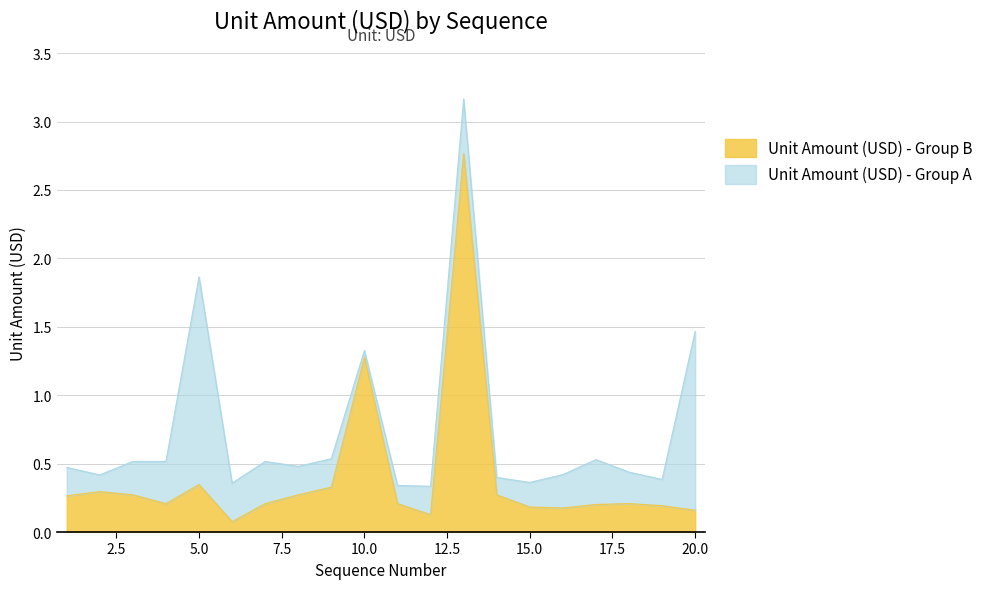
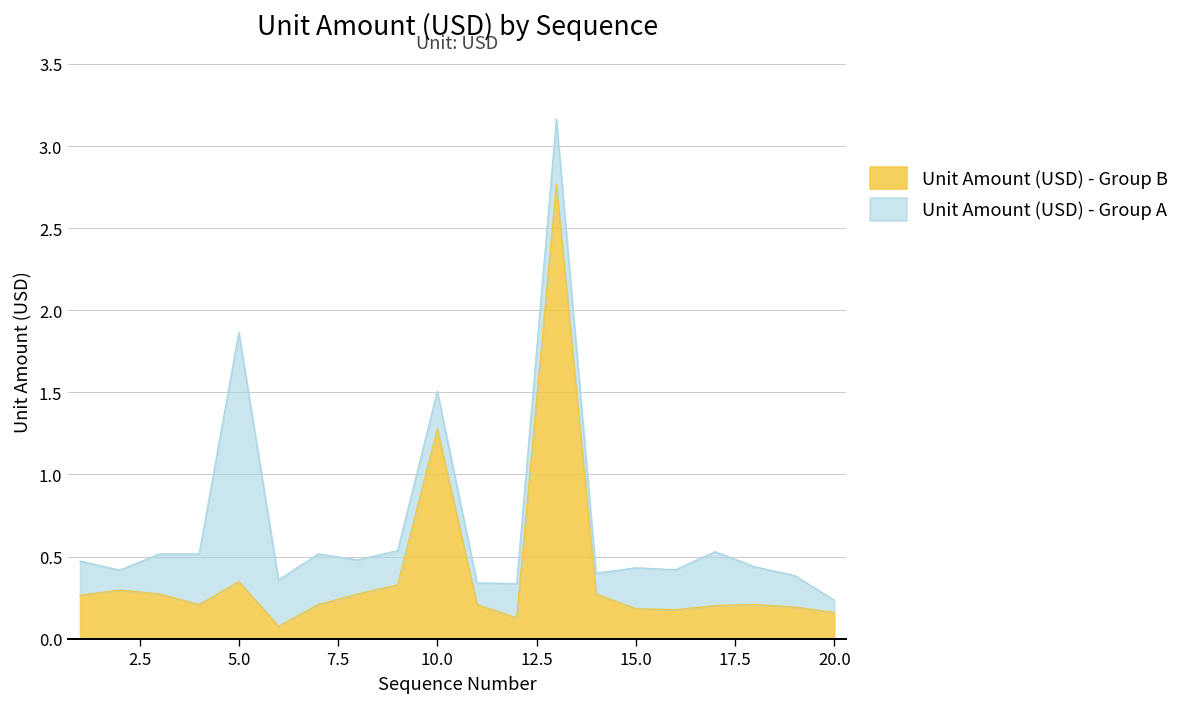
Unit Amount (USD) - Group A, 10.0: 0.05 -> 0.23
Unit Amount (USD) - Group A, 15.0: 0.18 -> 0.25
Unit Amount (USD) - Group A, 20.0: 1.31 -> 0.08
